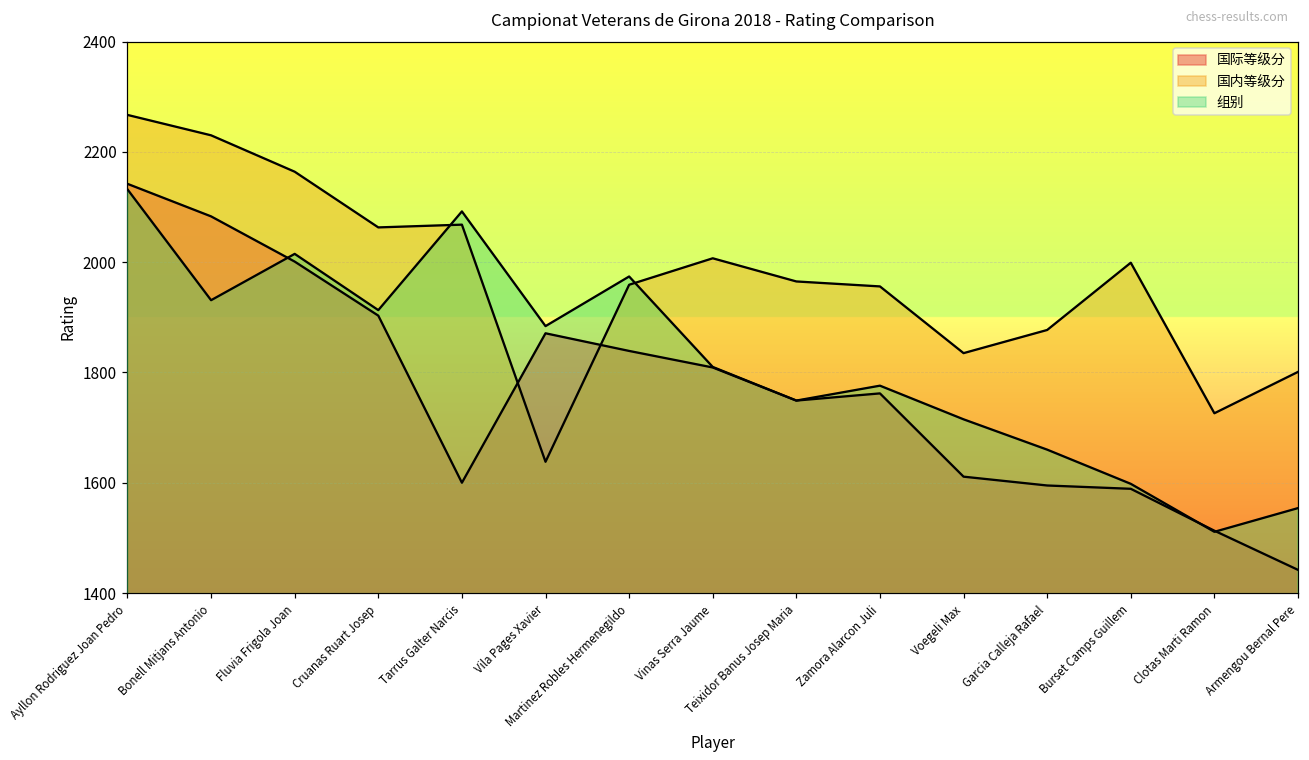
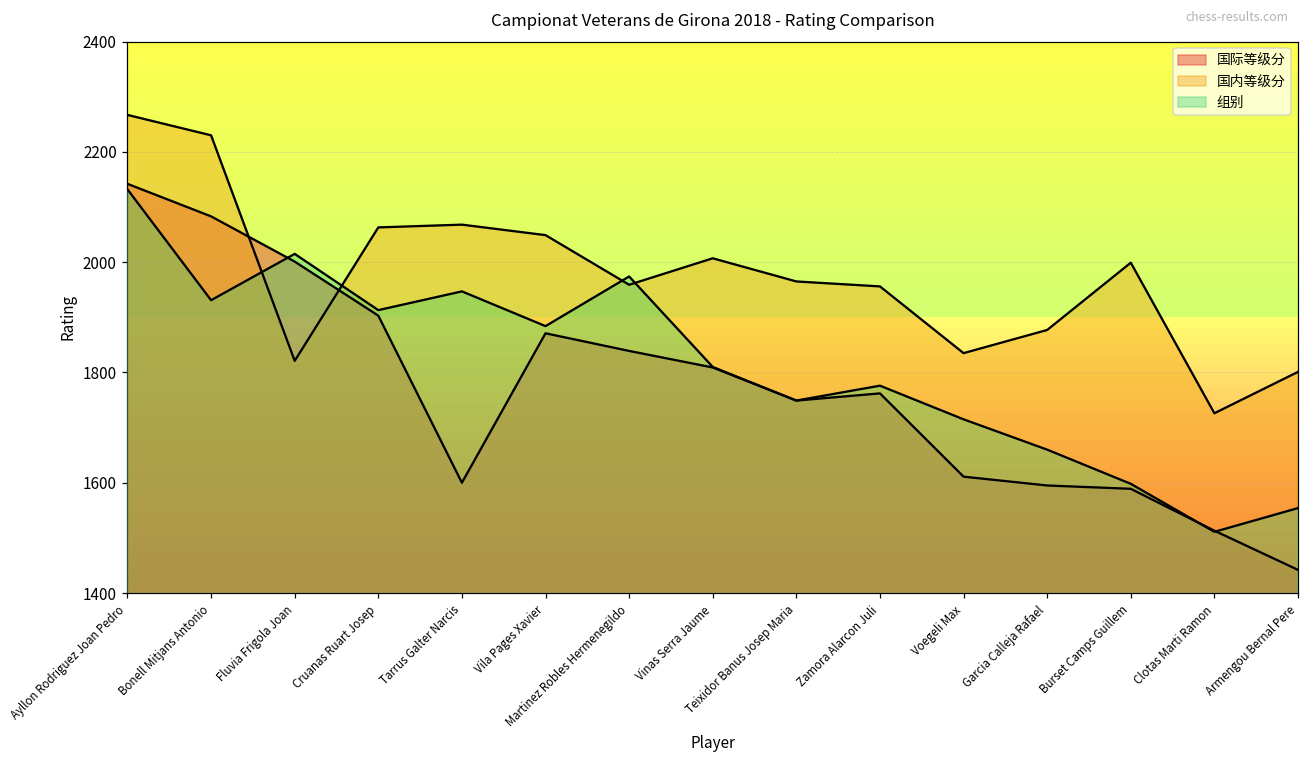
国内等级分, Fluvia Frigola Joan: 2160 -> 1820
组别, Tarrus Galter Narcis: 2090 -> 1950
国内等级分, Vila Pages Xavier: 1640 -> 2050
